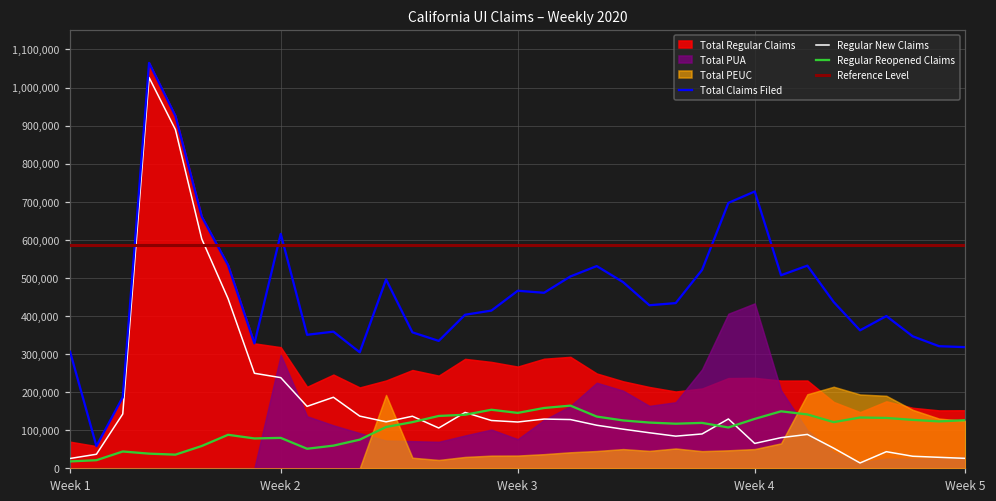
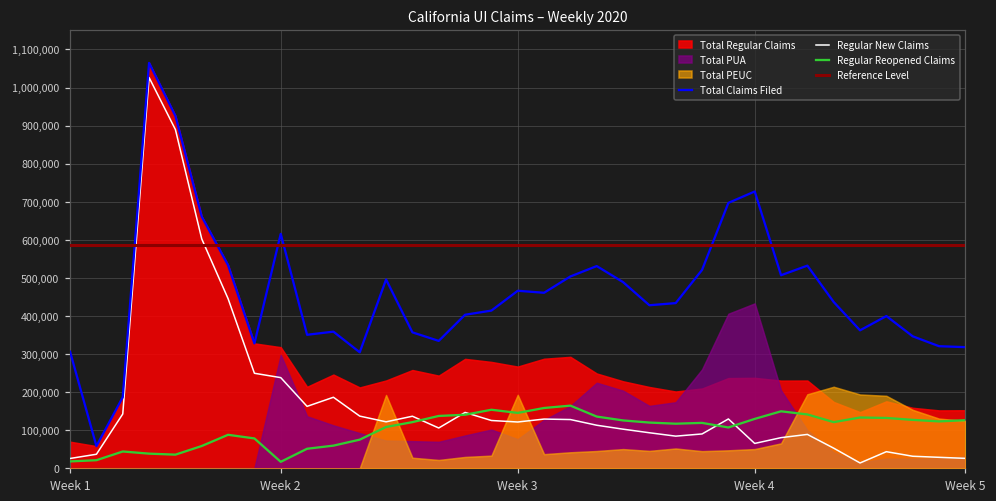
Regular Reopened Claims, Week 2: 80,000 -> 20,000
Total PEUC, Week 3: 30,000 -> 190,000
